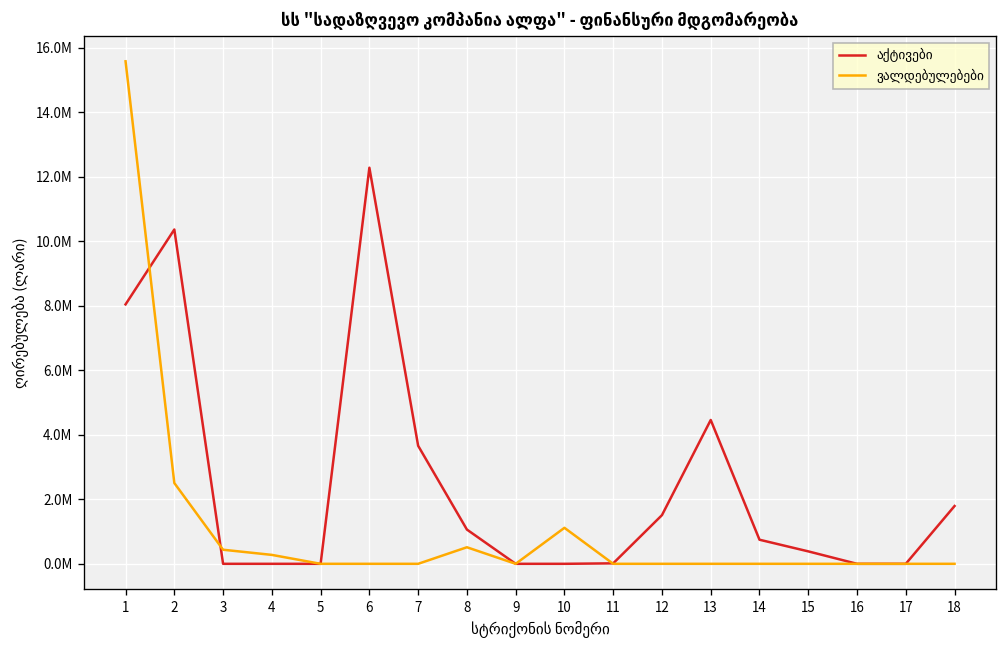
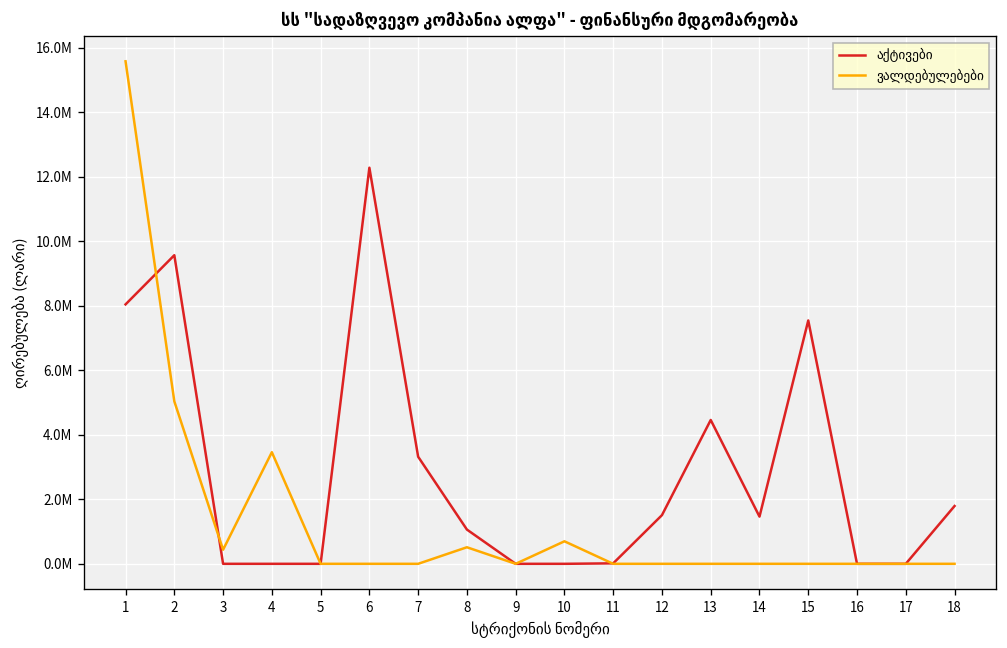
აქტივები, 2: 10400000 -> 9600000
ვალდებულებები, 2: 2500000 -> 5000000
ვალდებულებები, 4: 300000 -> 3500000
აქტივები, 7: 3700000 -> 3300000
ვალდებულებები, 10: 1100000 -> 700000
აქტივები, 14: 700000 -> 1500000
აქტივები, 15: 400000 -> 7500000
